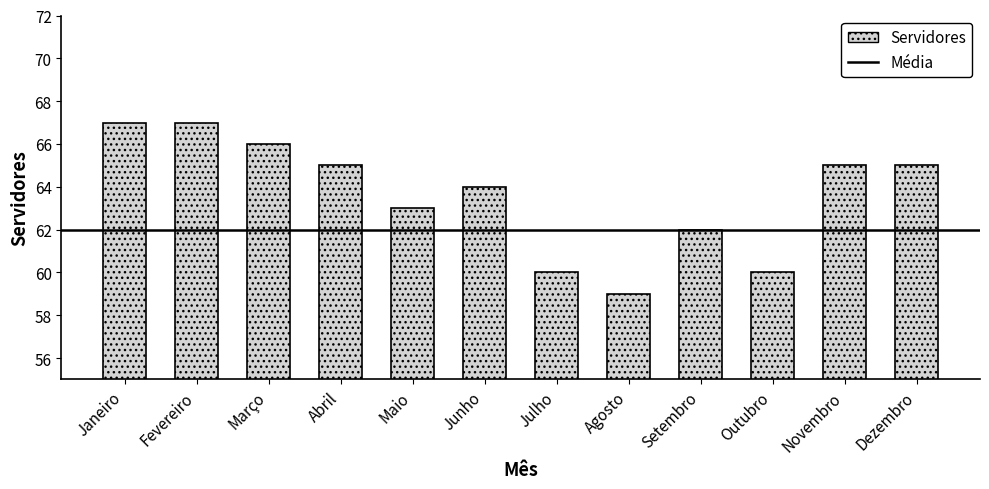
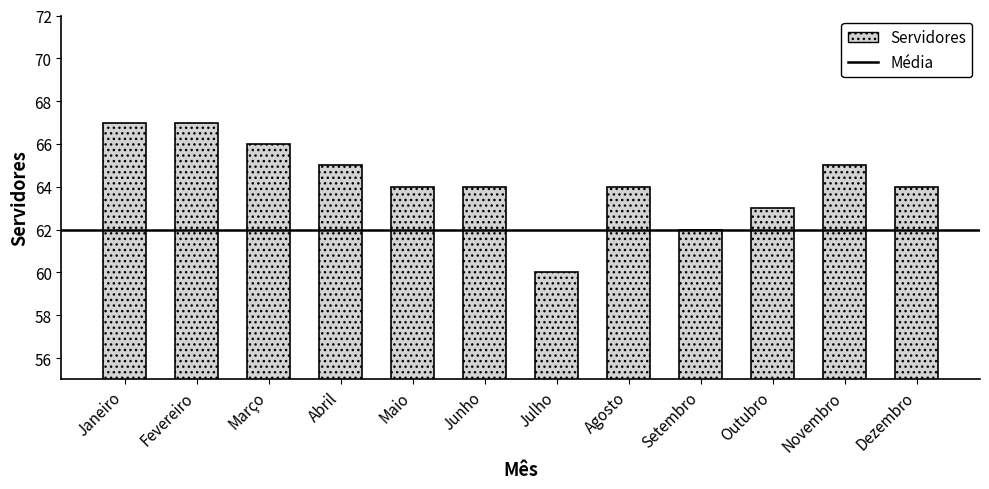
Maio: 63 -> 64
Agosto: 59 -> 64
Outubro: 60 -> 63
Dezembro: 65 -> 64
